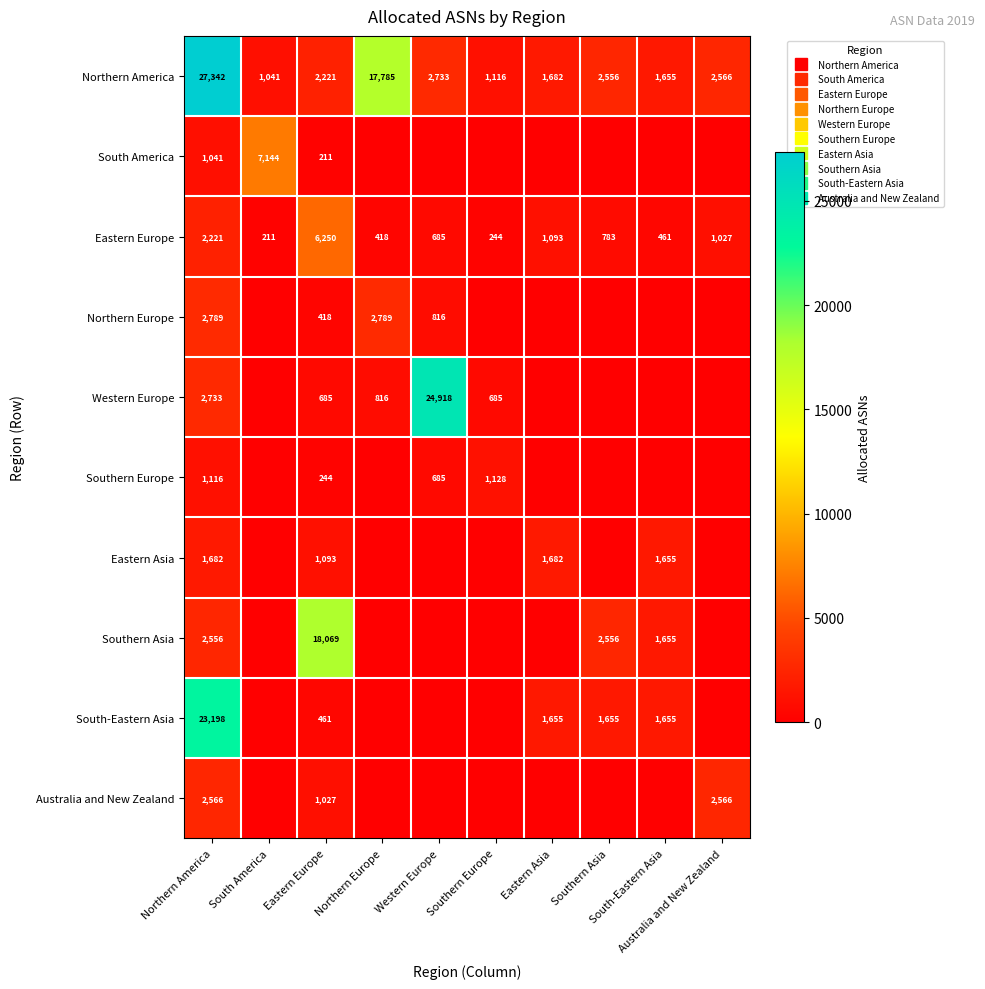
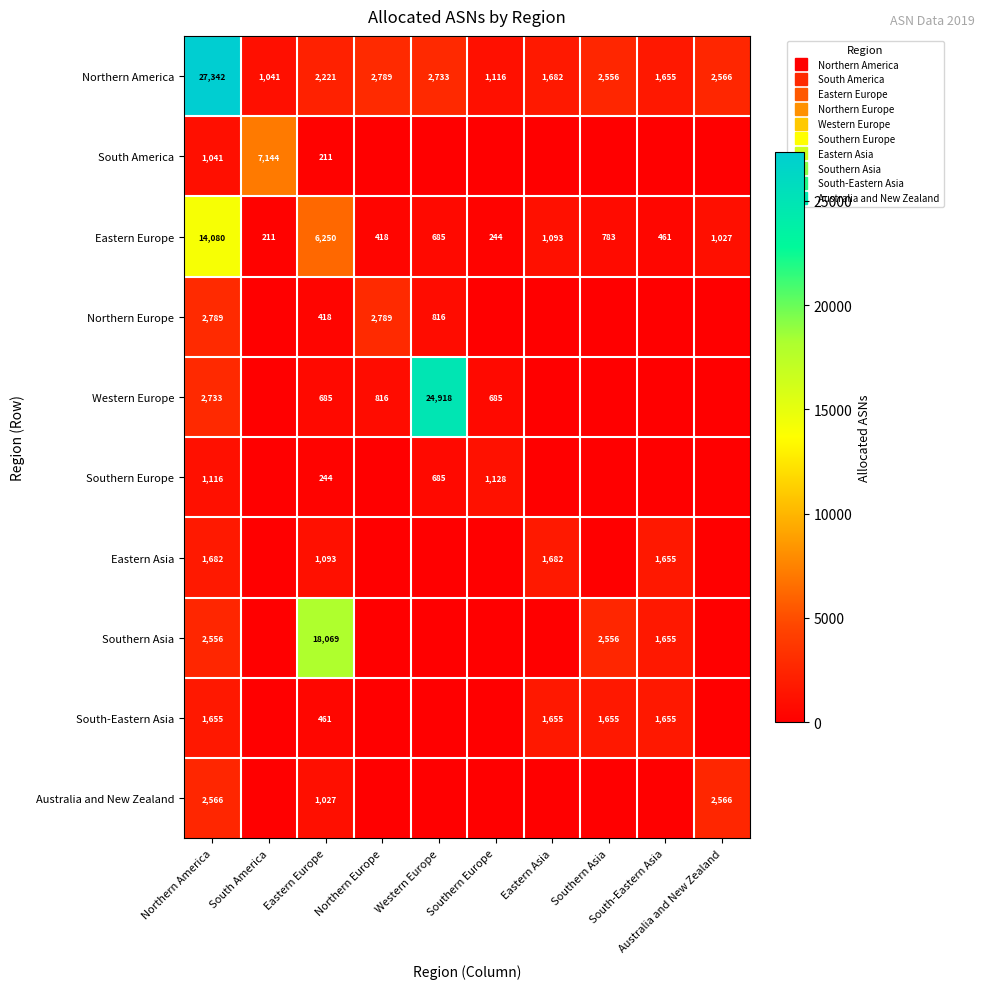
Northern America, Northern Europe: 17,785 -> 2,789
Eastern Europe, Northern America: 2,221 -> 14,080
South-Eastern Asia, Northern America: 23,198 -> 1,655
